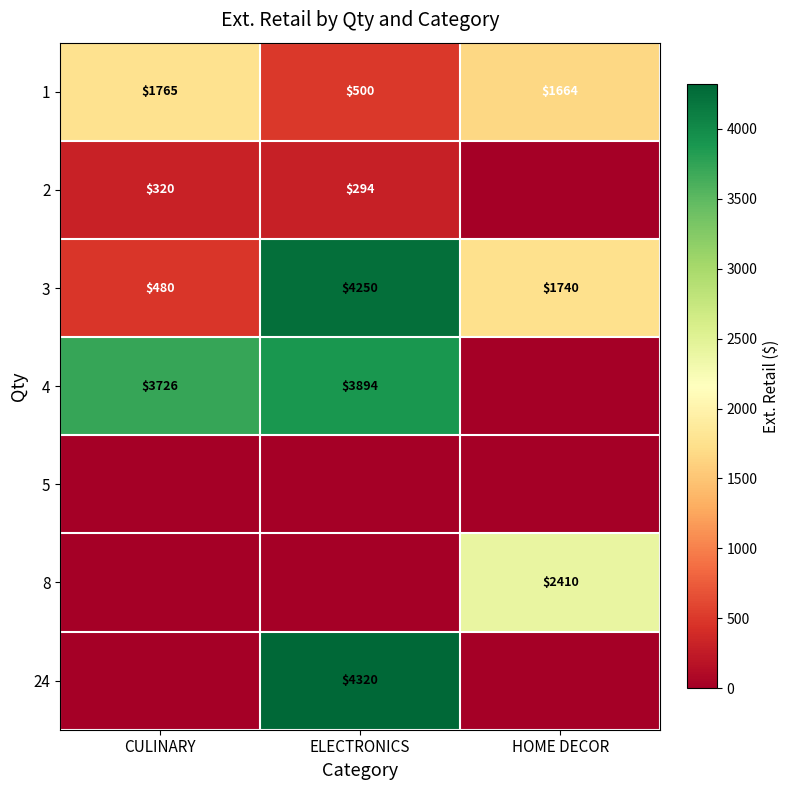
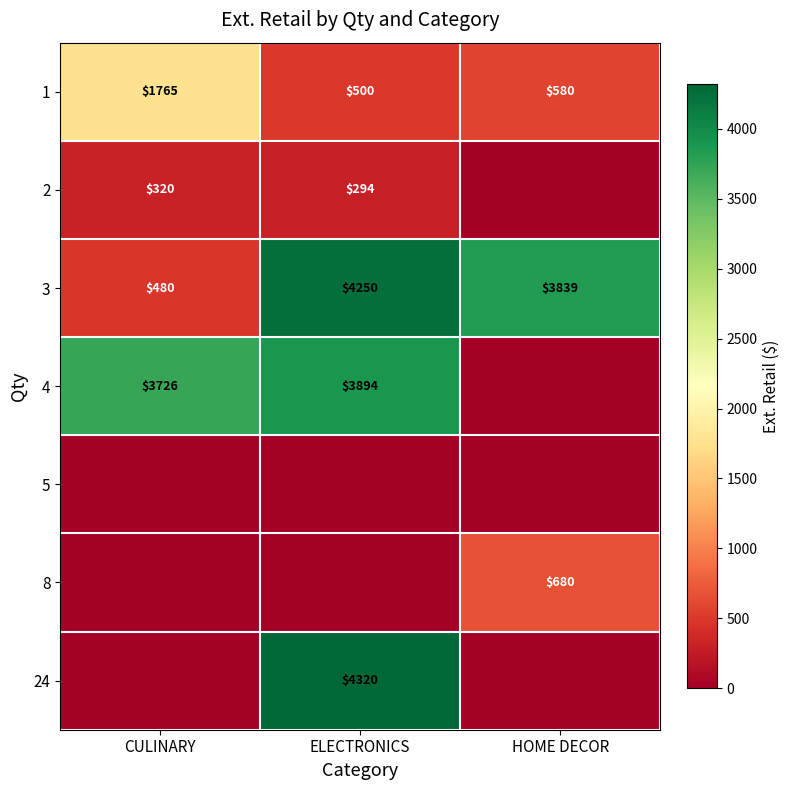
1, HOME DECOR: $1664 -> $580
3, HOME DECOR: $1740 -> $3839
8, HOME DECOR: $2410 -> $680
